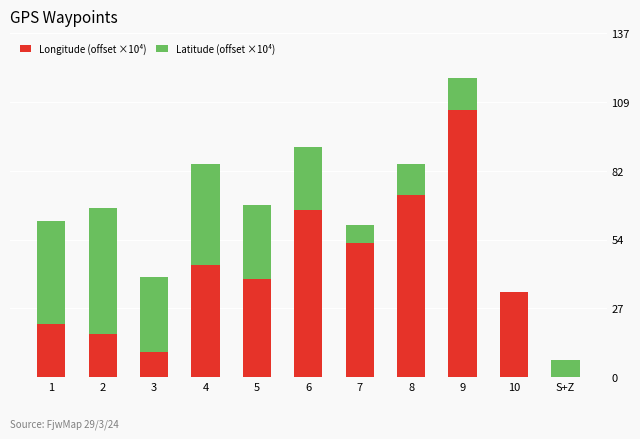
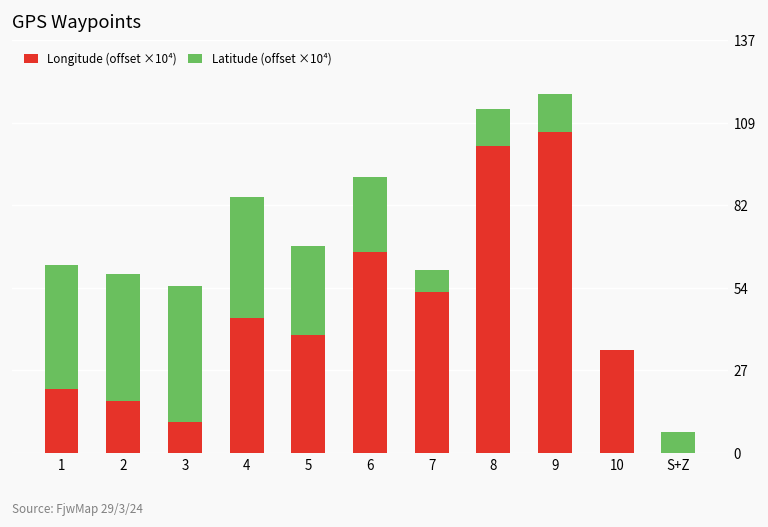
Latitude (offset ×10⁴), 2: 50 -> 42
Latitude (offset ×10⁴), 3: 30 -> 45
Longitude (offset ×10⁴), 8: 73 -> 102
